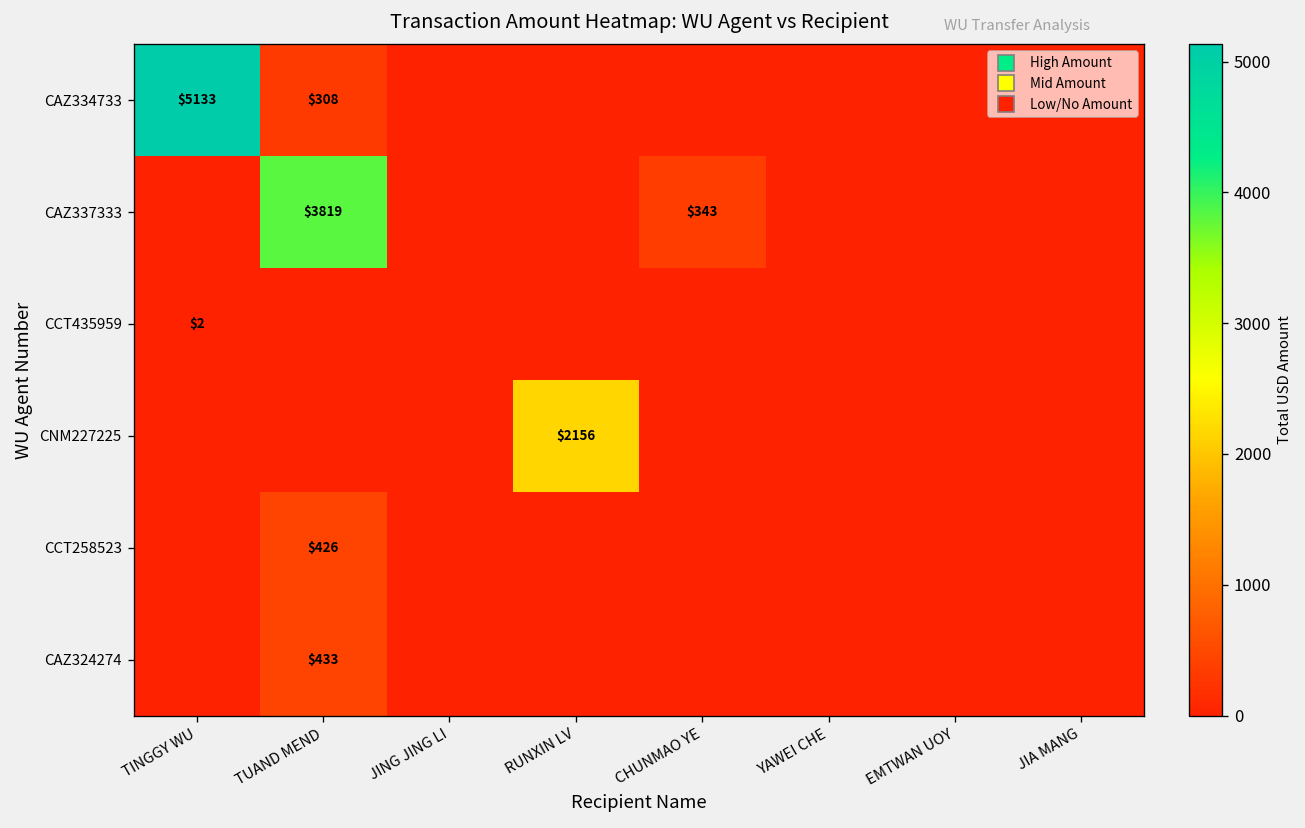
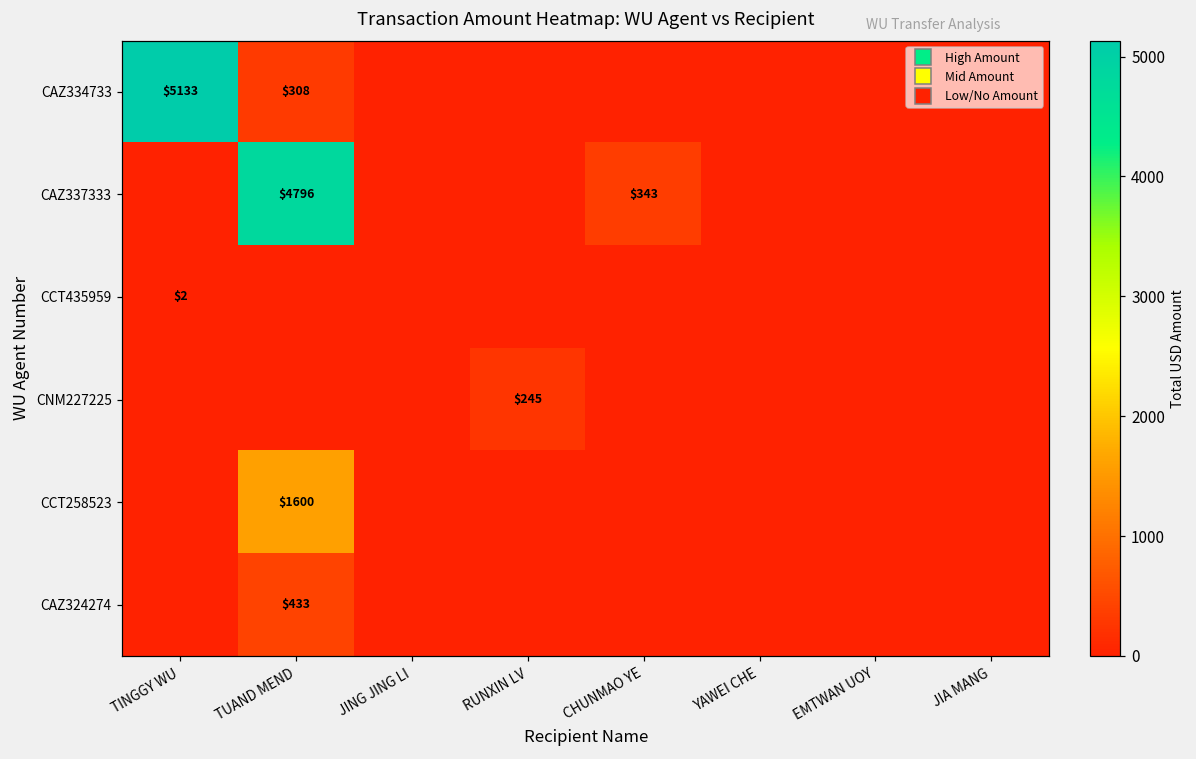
CAZ337333, TUAND MEND: $3819 -> $4796
CNM227225, RUNXIN LV: $2156 -> $245
CCT258523, TUAND MEND: $426 -> $1600
